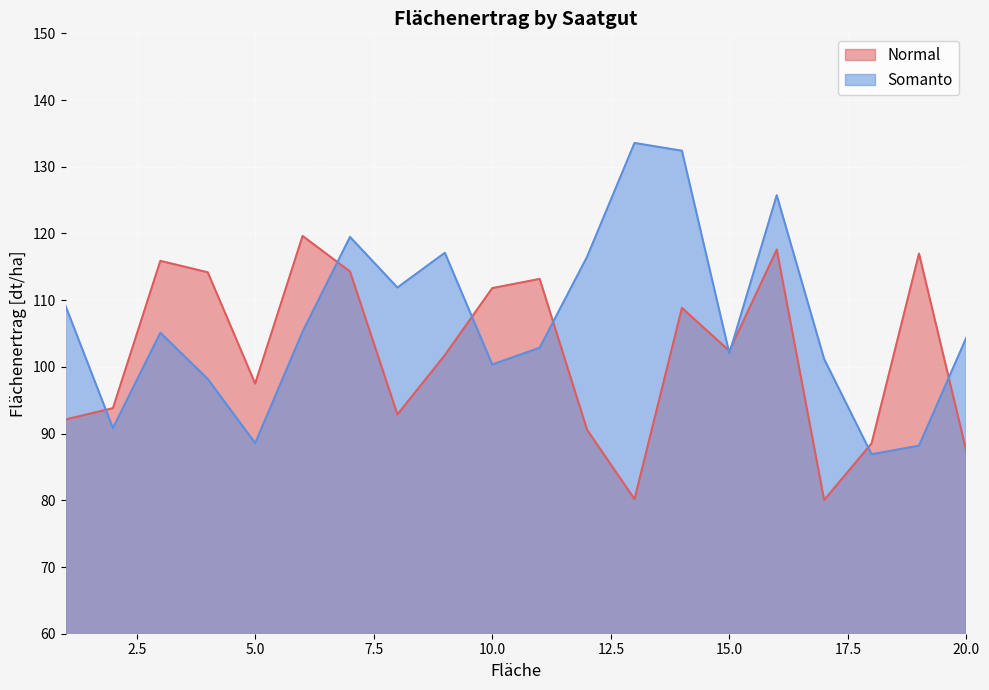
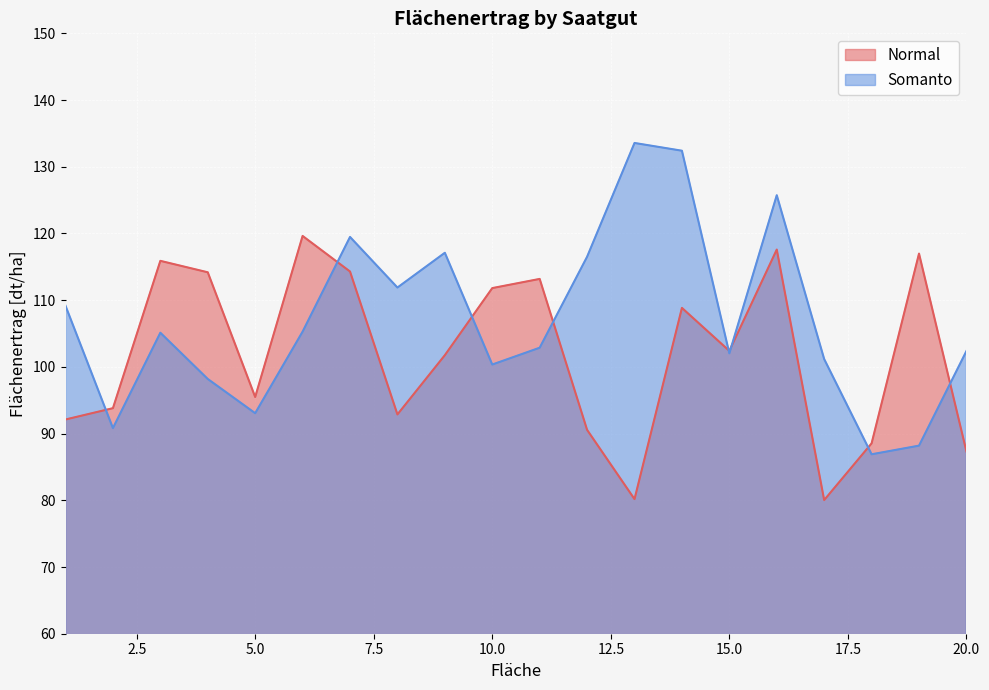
Normal, 5.0: 97 -> 95
Somanto, 5.0: 89 -> 93
Somanto, 20.0: 104 -> 102
